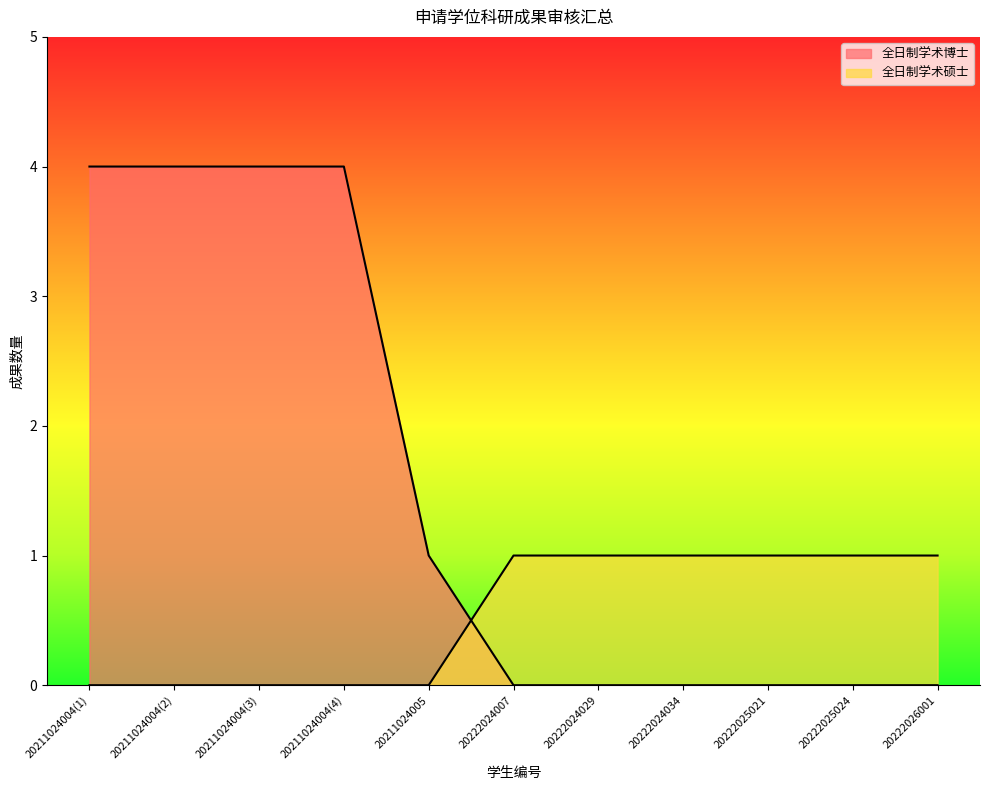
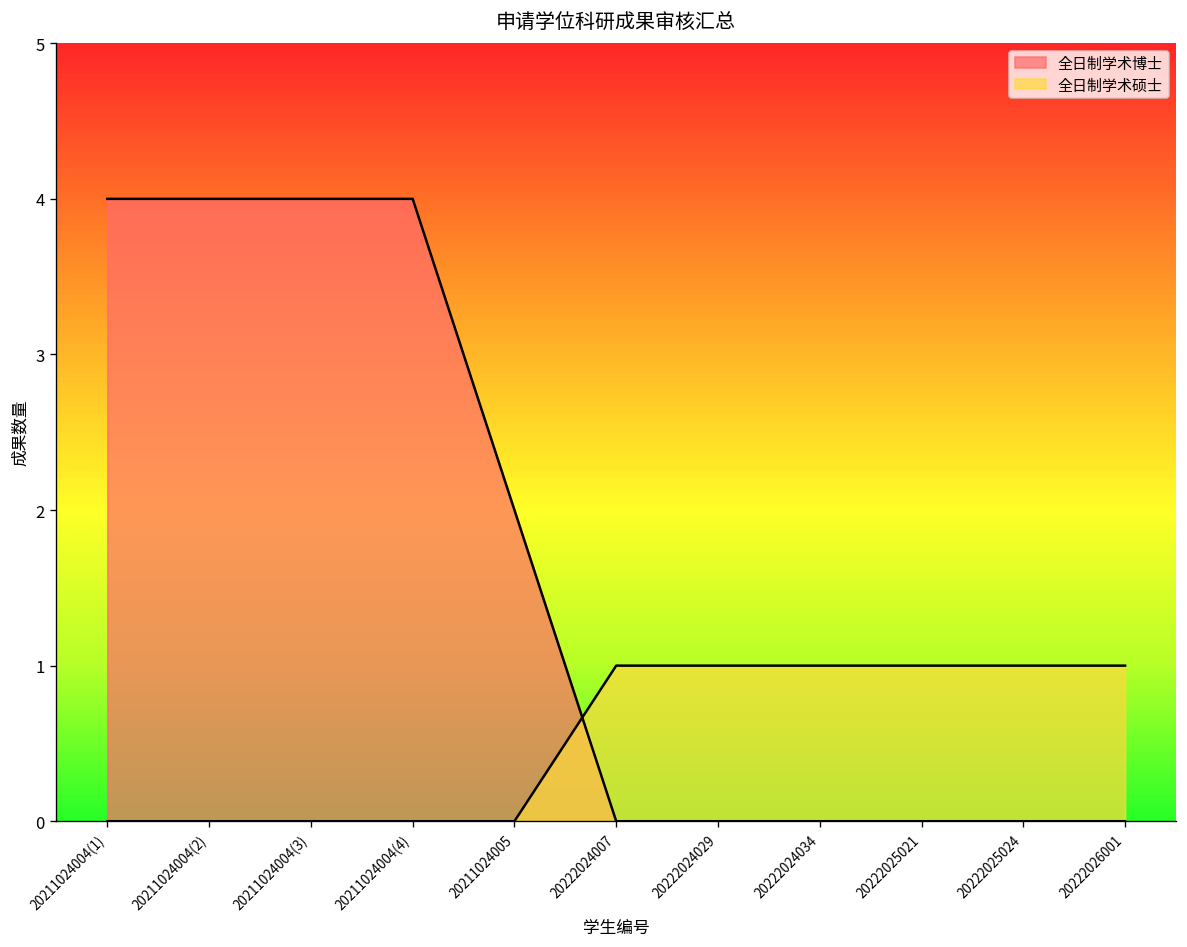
全日制学术博士, 20211024005: 1 -> 2
